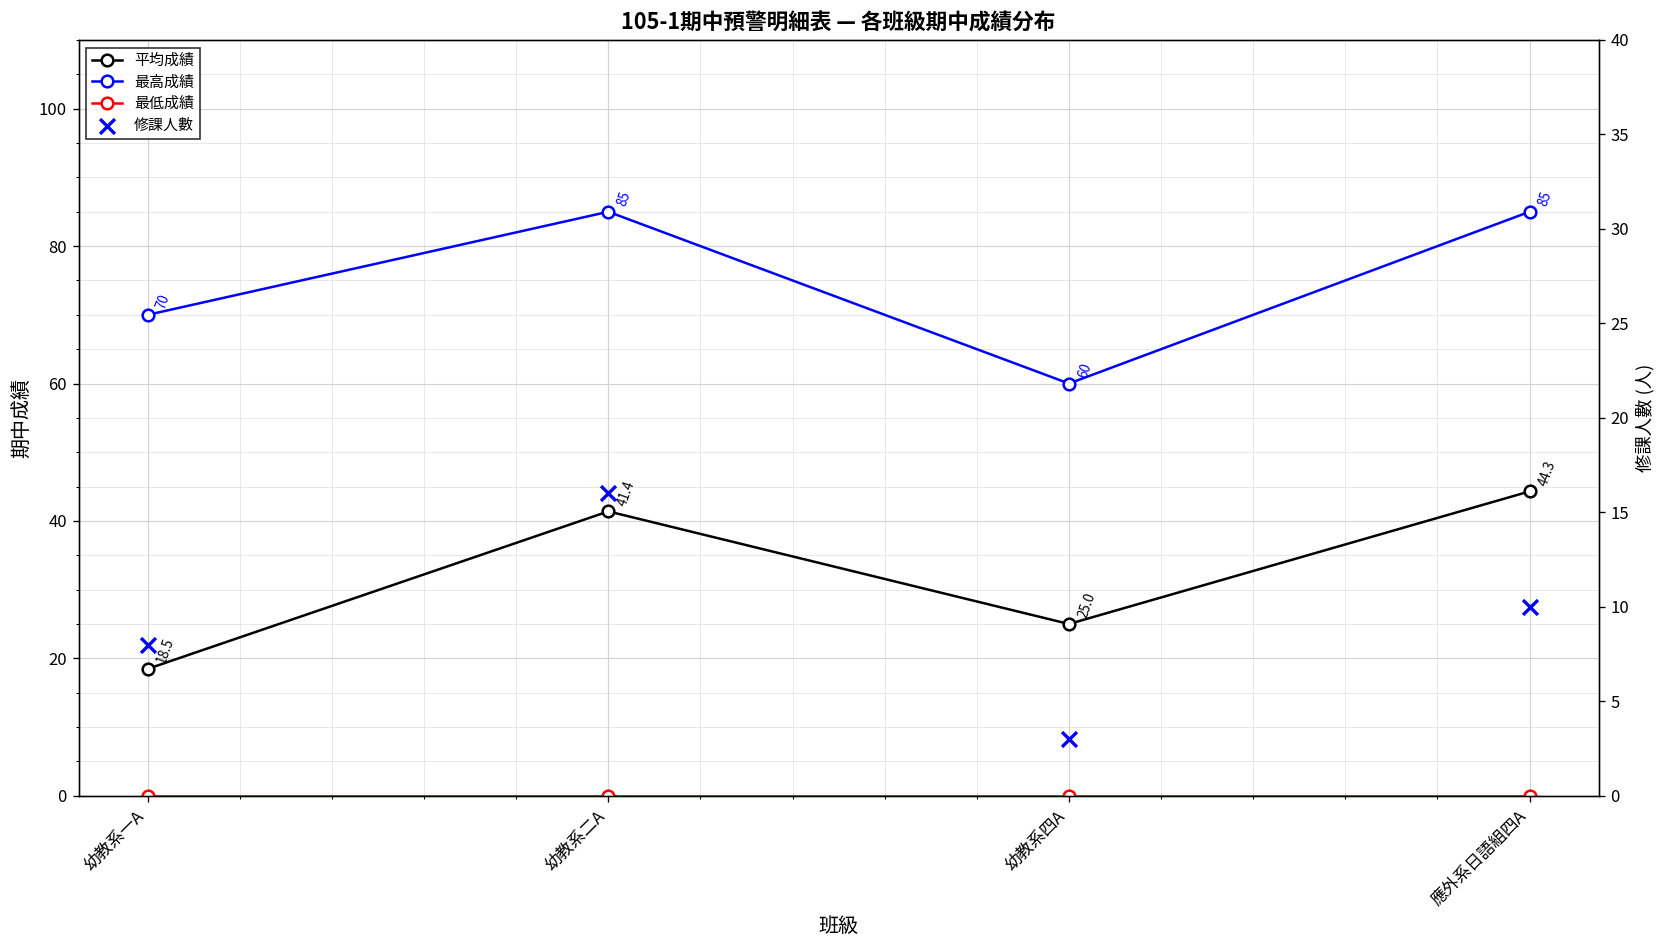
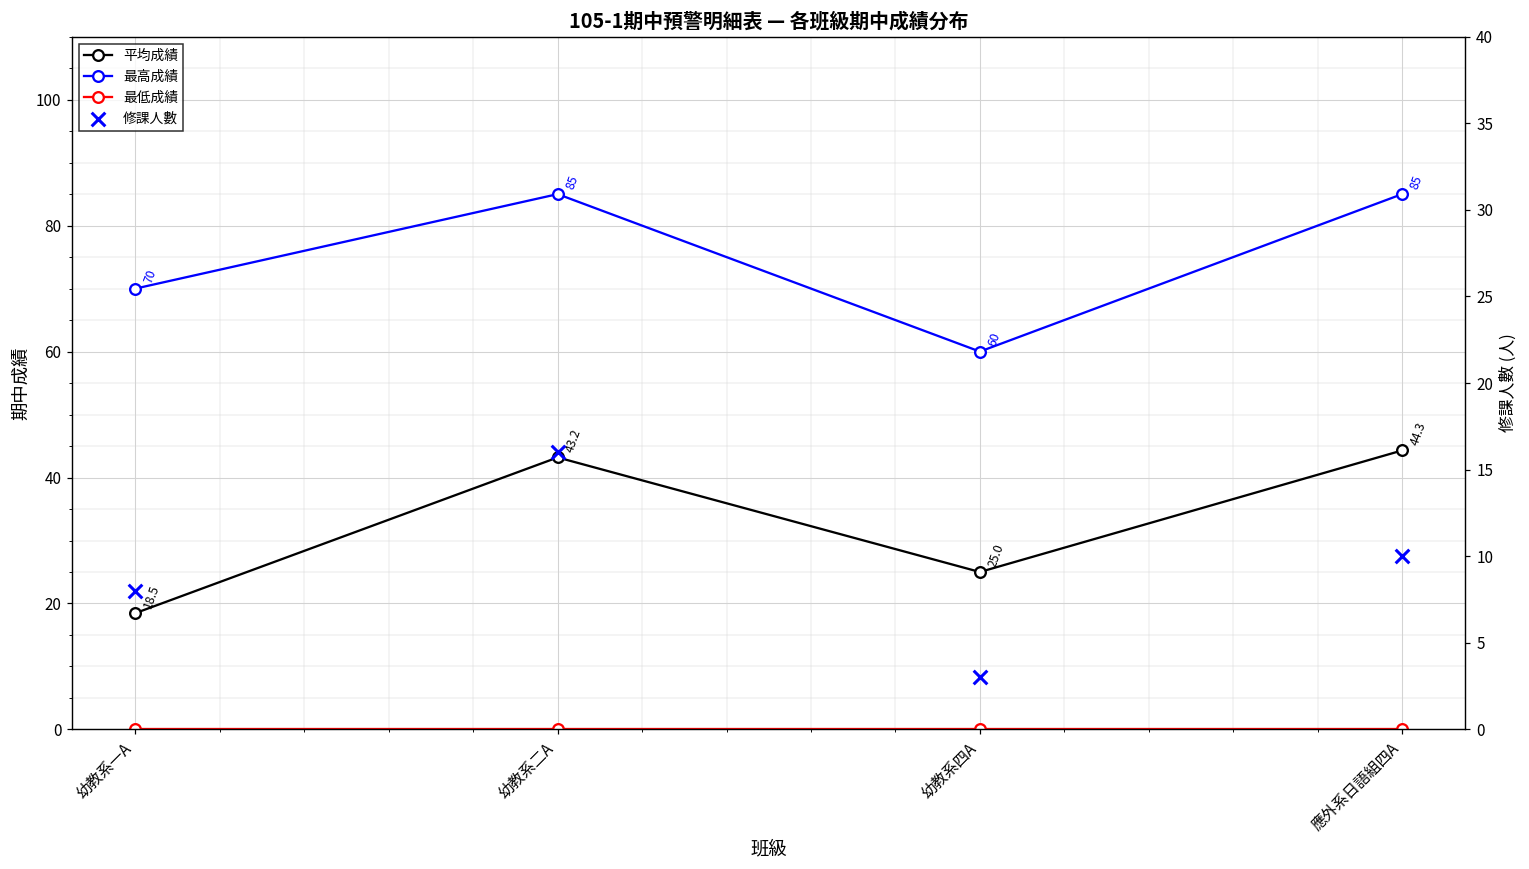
平均成績, 幼教系二A: 41.4 -> 43.2
